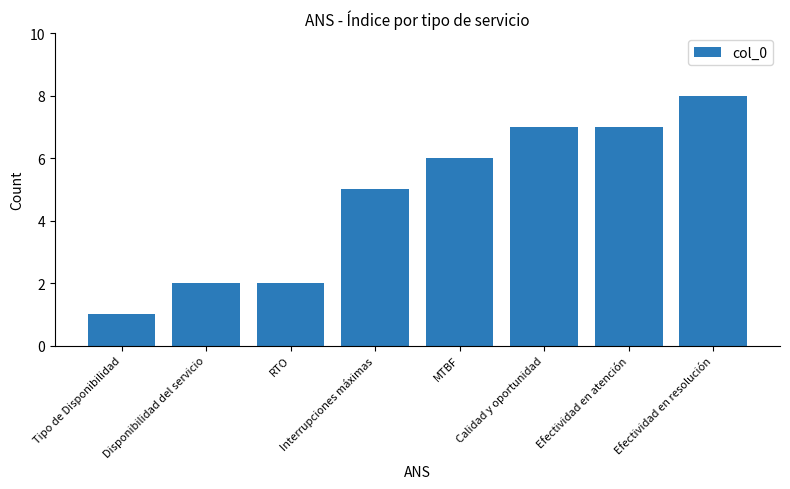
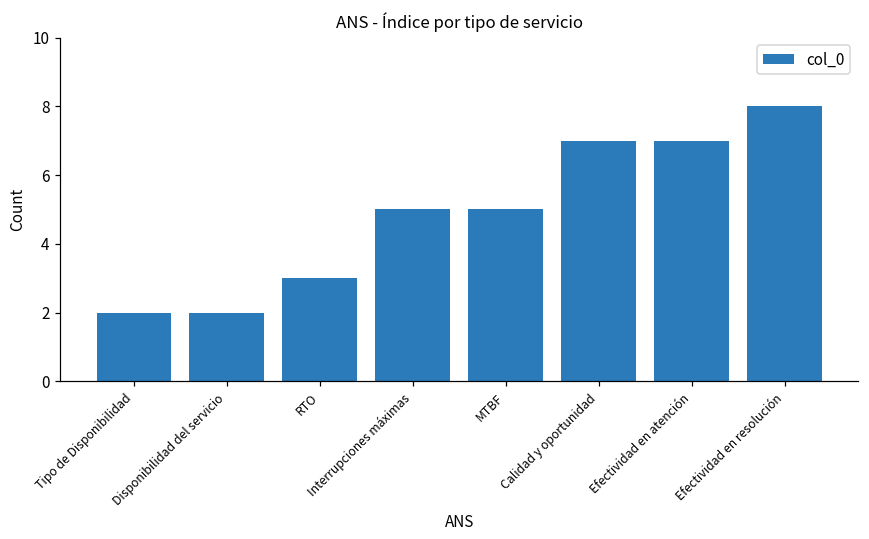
Tipo de Disponibilidad: 1 -> 2
RTO: 2 -> 3
MTBF: 6 -> 5
